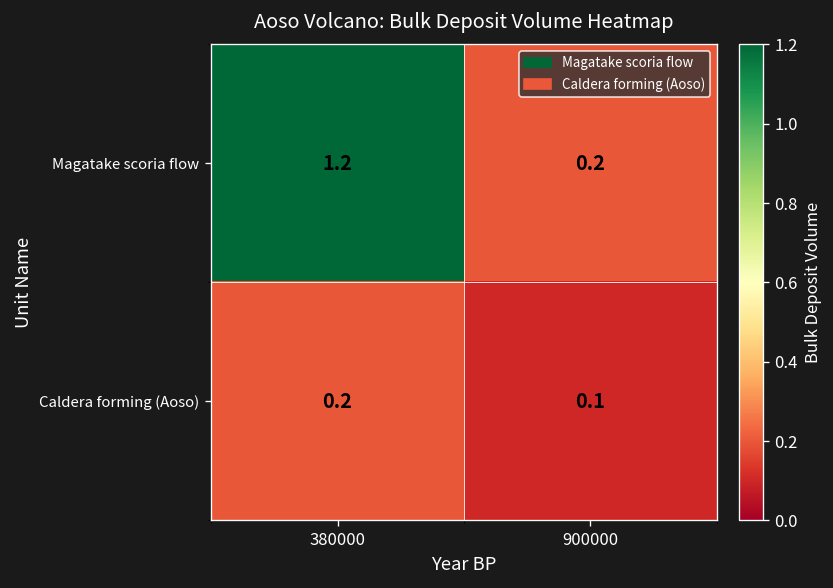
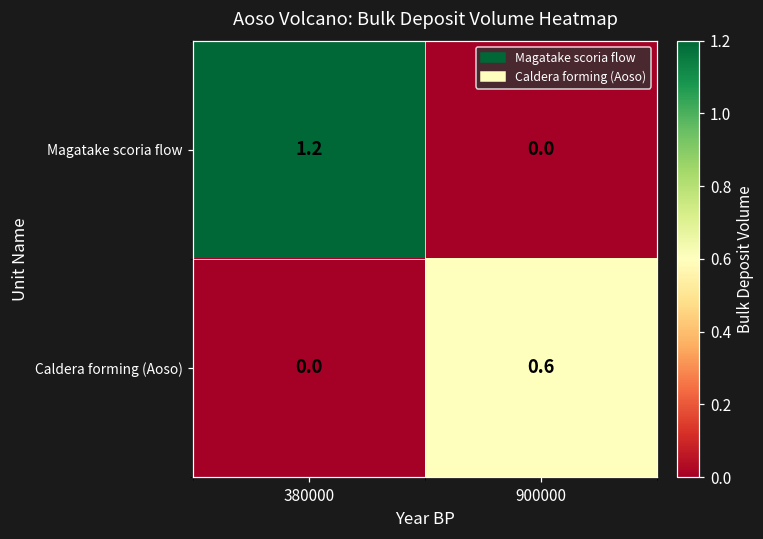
Magatake scoria flow, 900000: 0.2 -> 0.0
Caldera forming (Aoso), 380000: 0.2 -> 0.0
Caldera forming (Aoso), 900000: 0.1 -> 0.6
